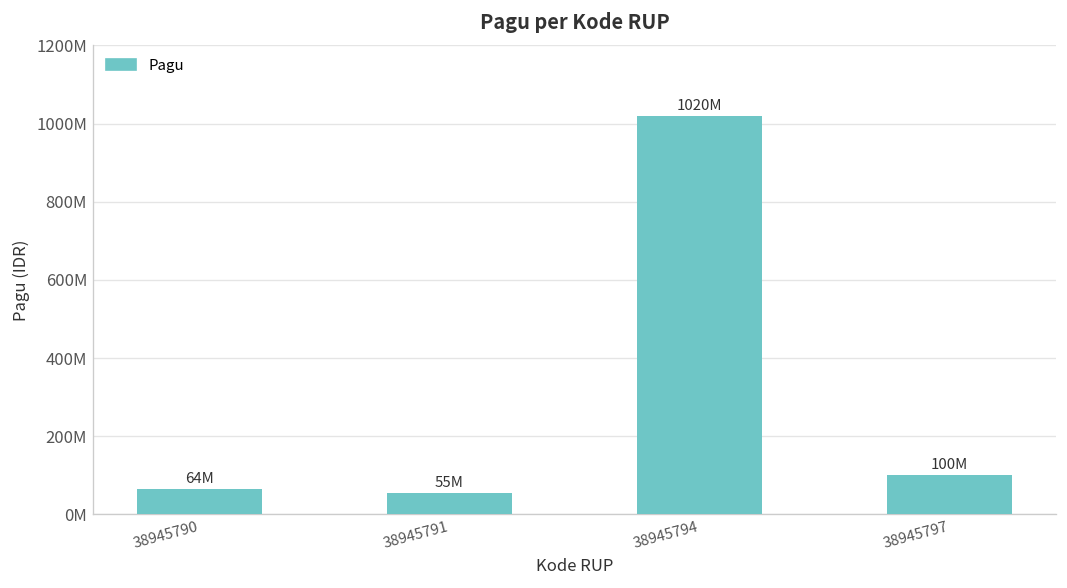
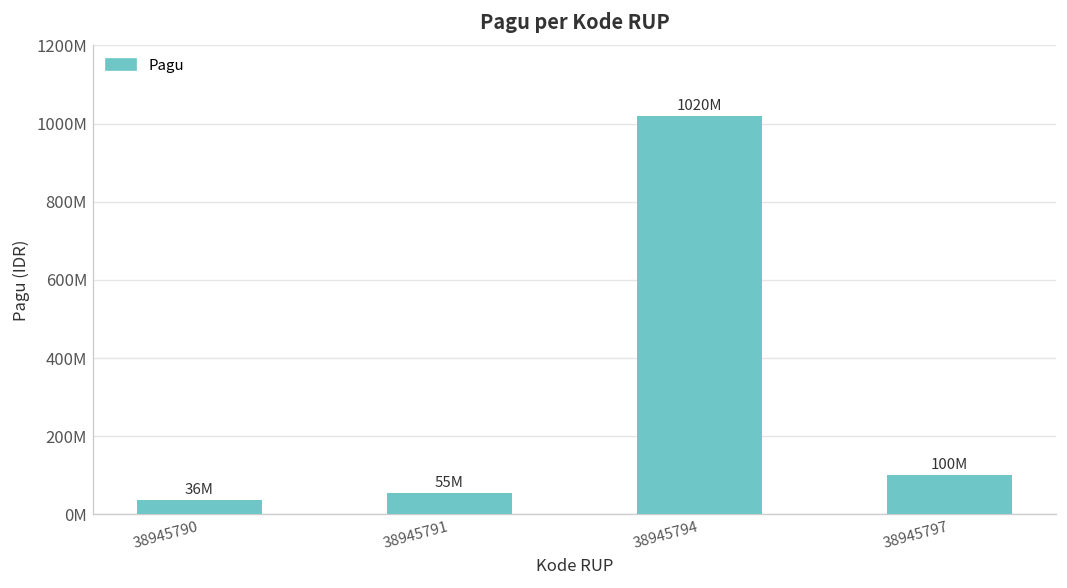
38945790: 64M -> 36M
